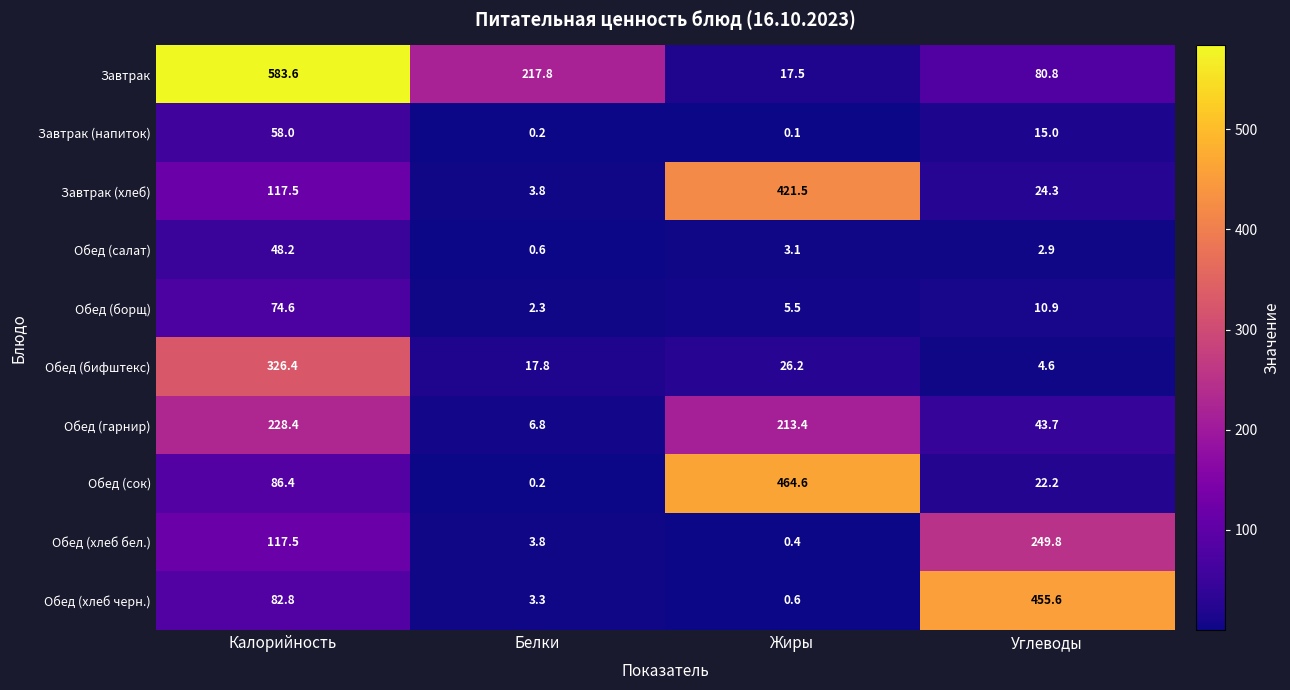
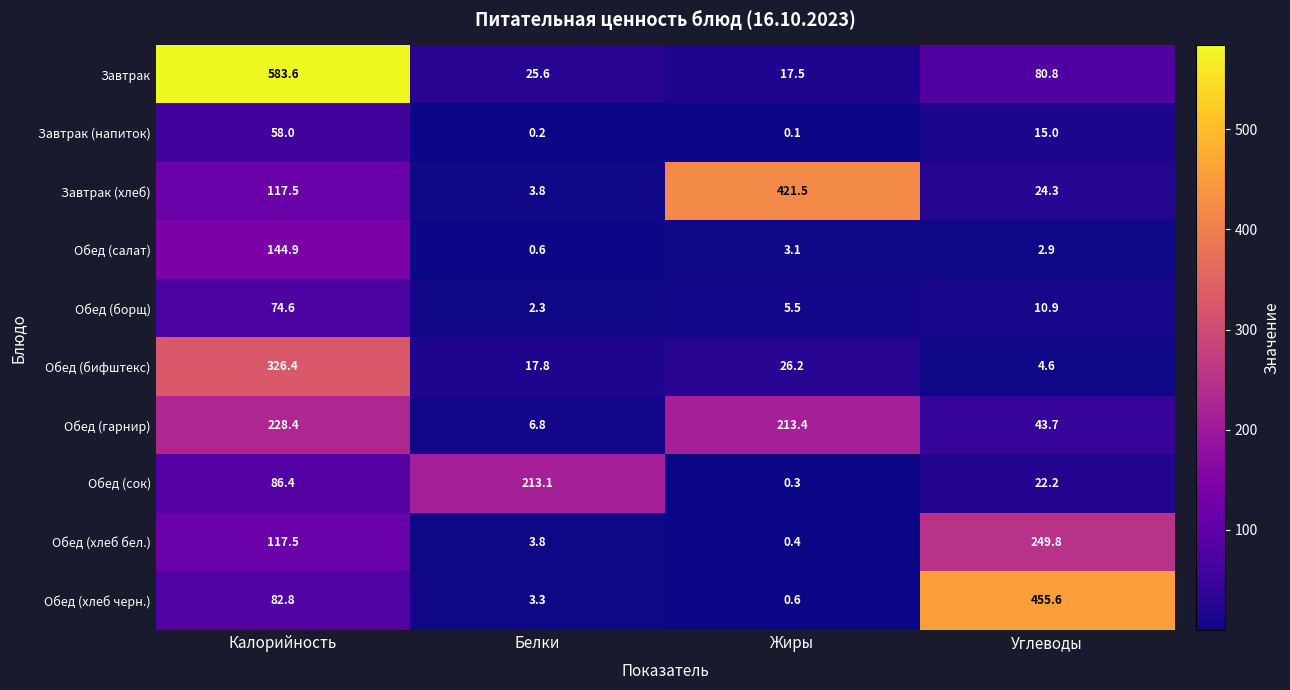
Завтрак, Белки: 217.8 -> 25.6
Обед (салат), Калорийность: 48.2 -> 144.9
Обед (сок), Белки: 0.2 -> 213.1
Обед (сок), Жиры: 464.6 -> 0.3
